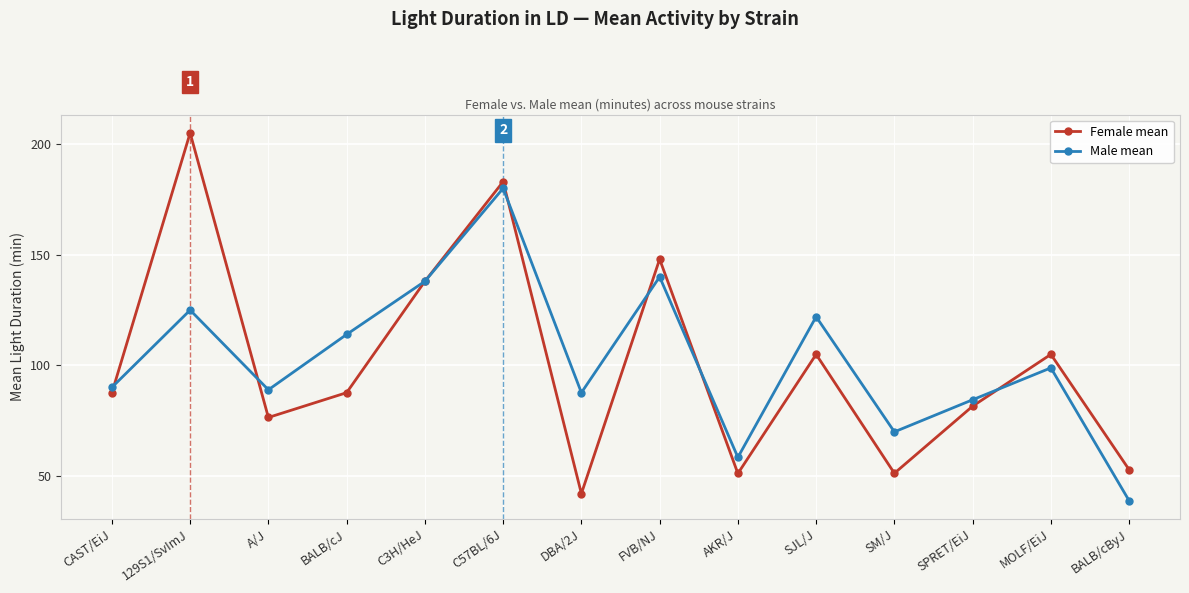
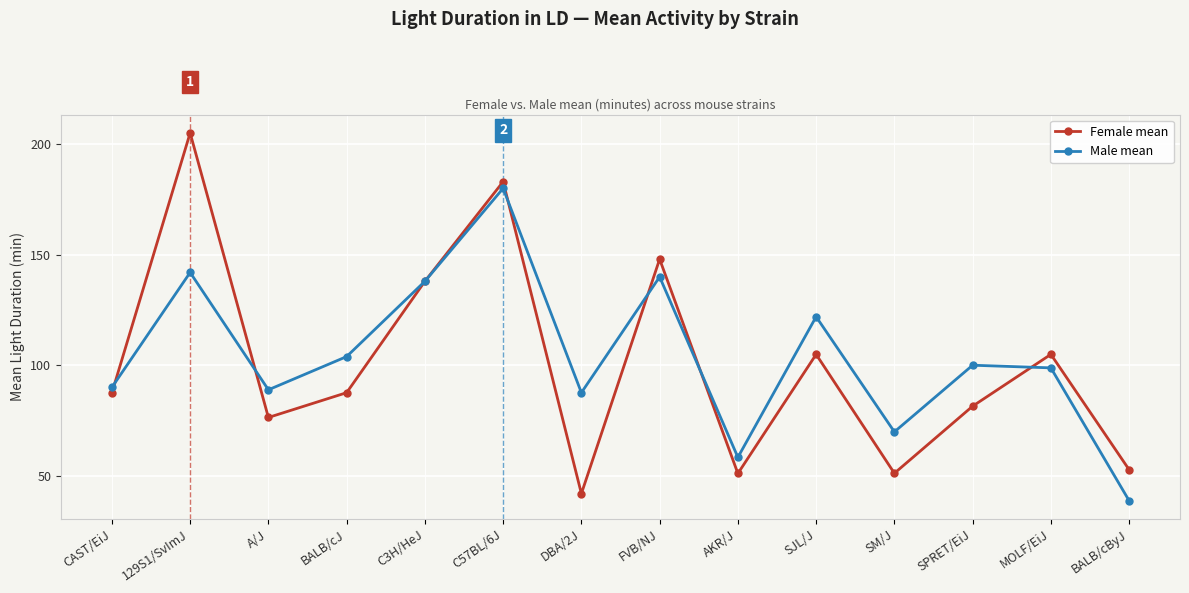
Male mean, 129S1/SvImJ: 125 -> 142
Male mean, BALB/cJ: 114 -> 104
Male mean, SPRET/EiJ: 85 -> 100
